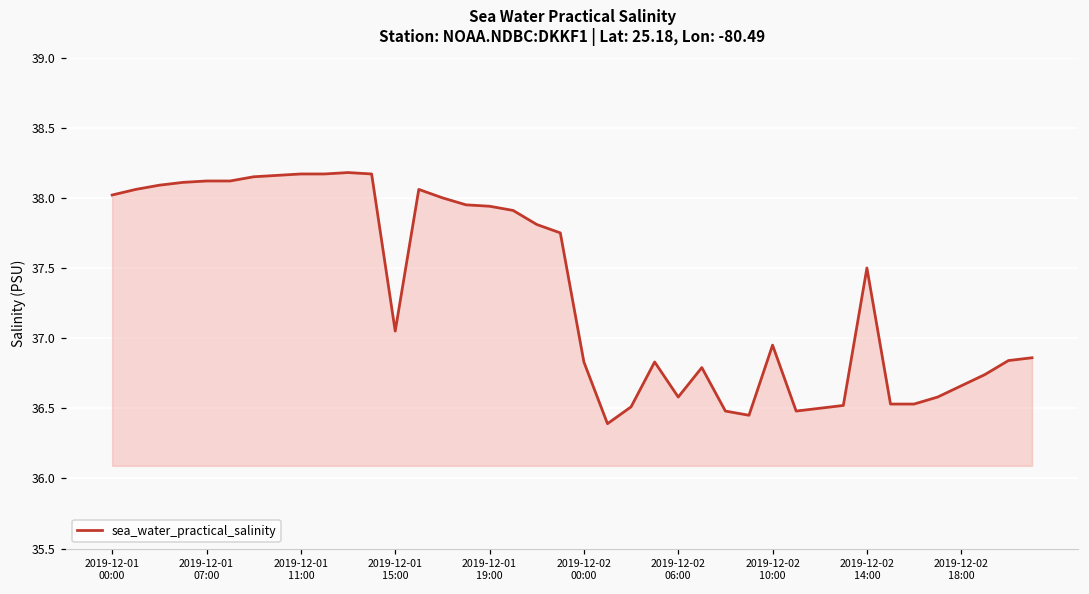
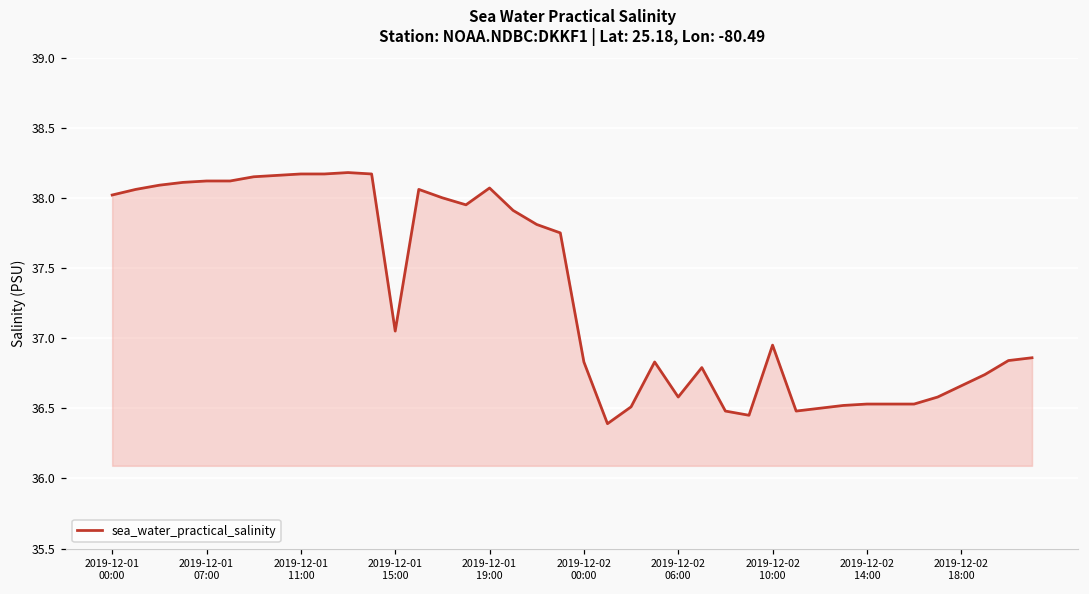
2019-12-01 19:00: 37.94 -> 38.07
2019-12-02 14:00: 37.50 -> 36.53
